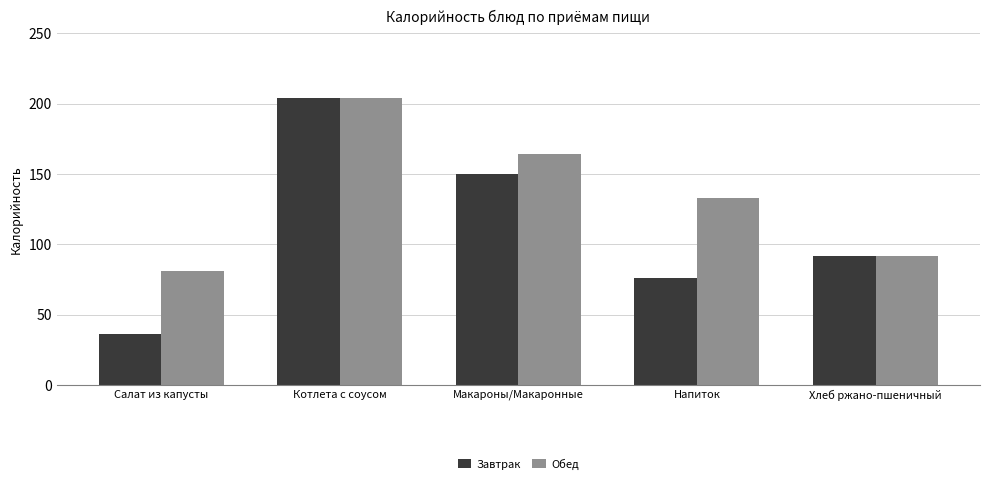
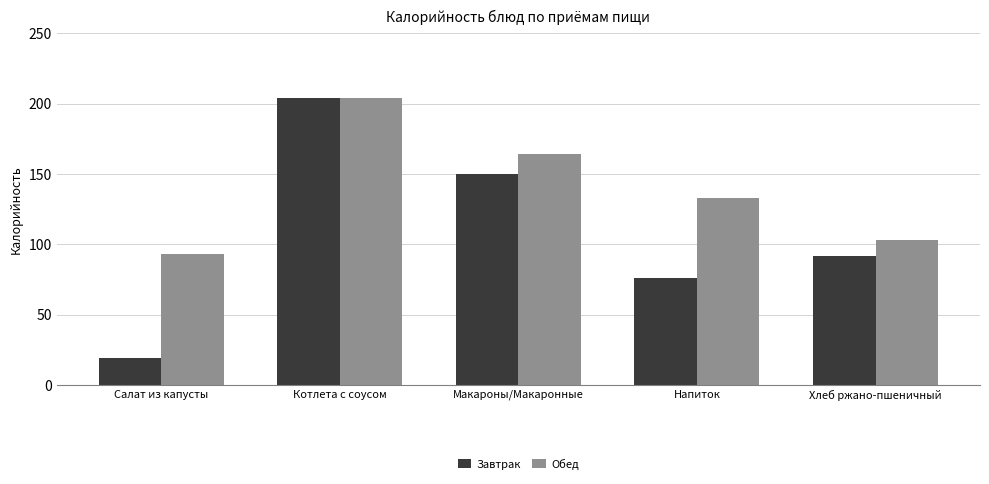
Завтрак, Салат из капусты: 36 -> 19
Обед, Салат из капусты: 81 -> 93
Обед, Хлеб ржано-пшеничный: 92 -> 103
